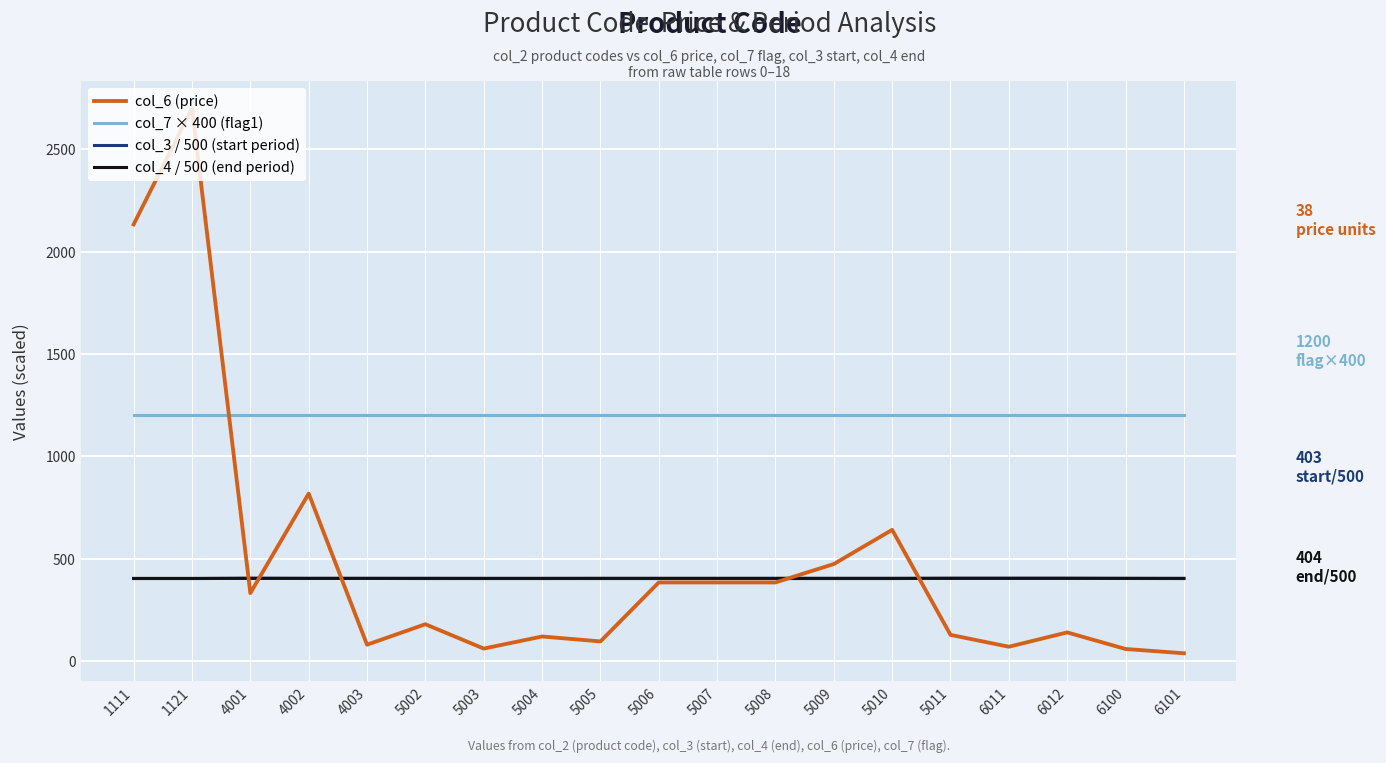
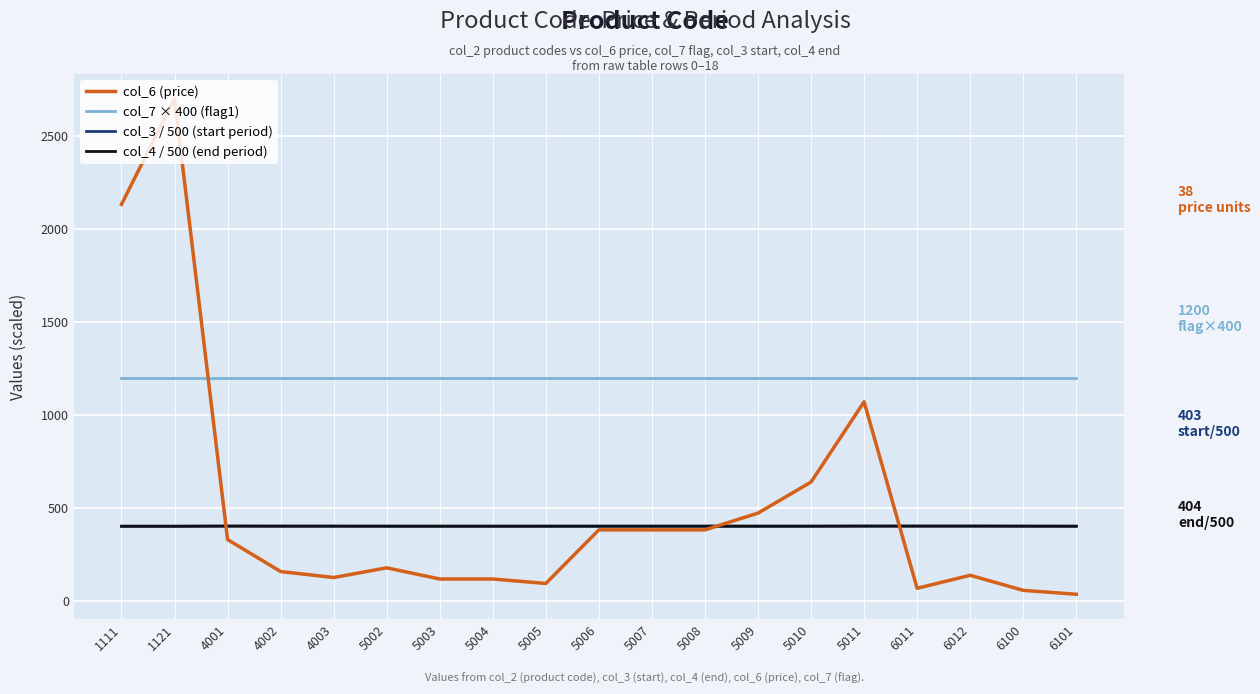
col_6 (price), 4002: 820 -> 160
col_6 (price), 4003: 80 -> 130
col_6 (price), 5003: 60 -> 120
col_6 (price), 5011: 130 -> 1070
